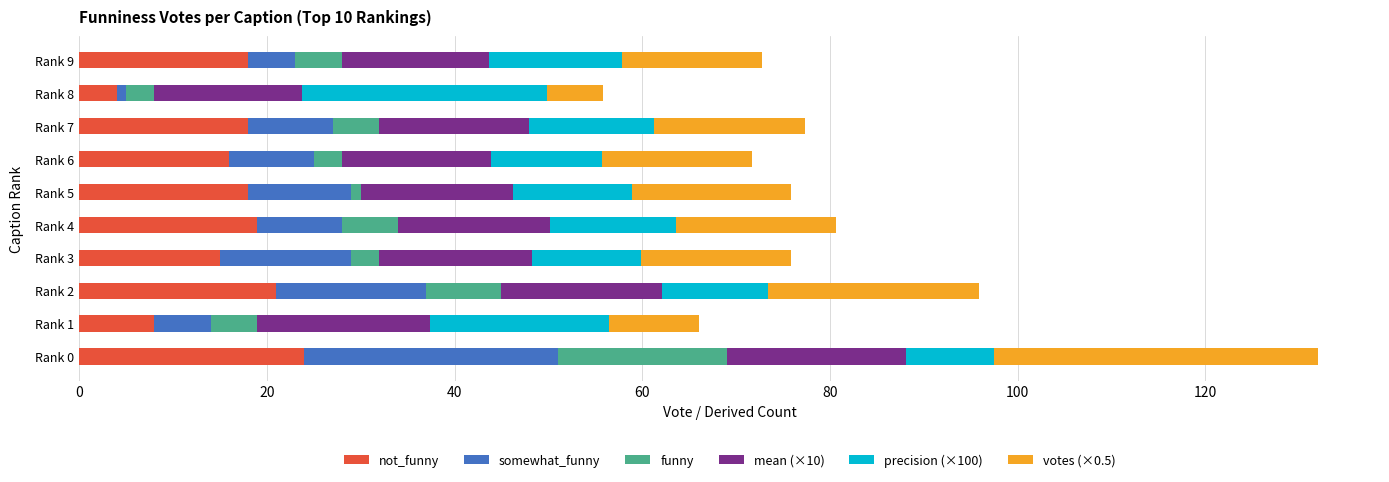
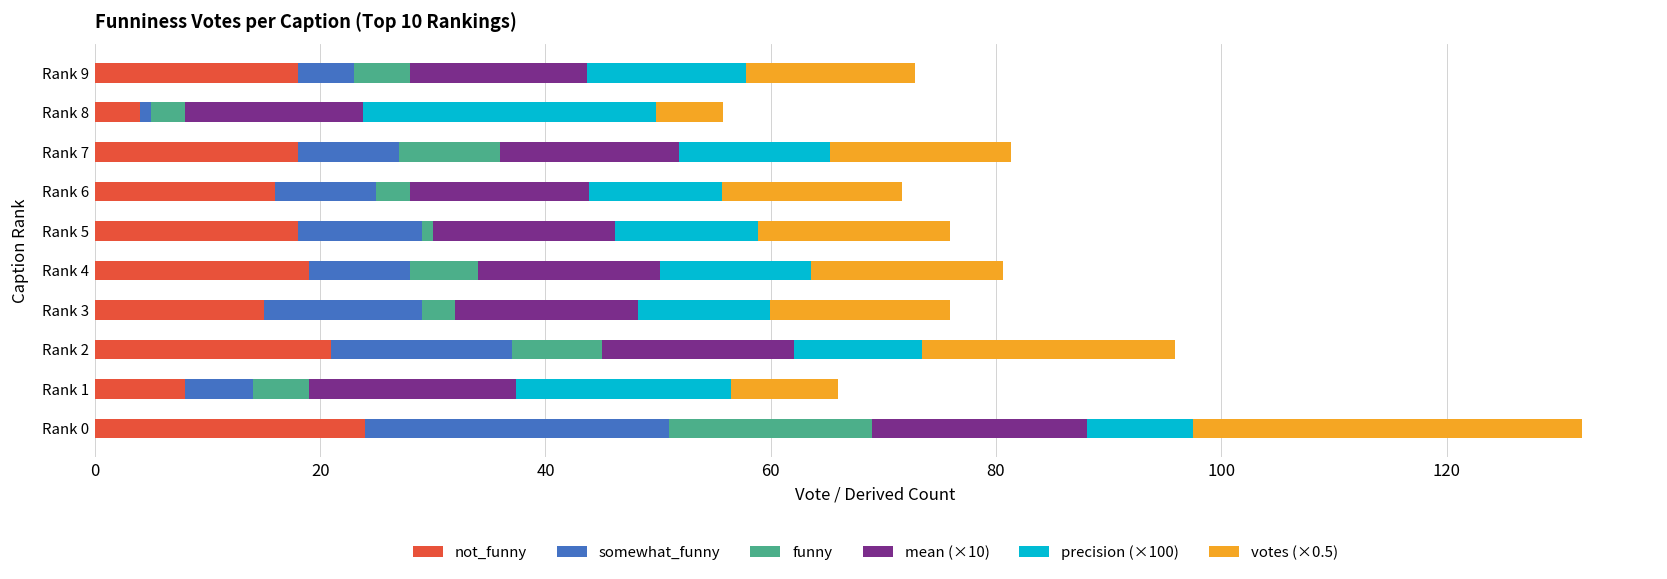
funny, Rank 7: 5 -> 9
